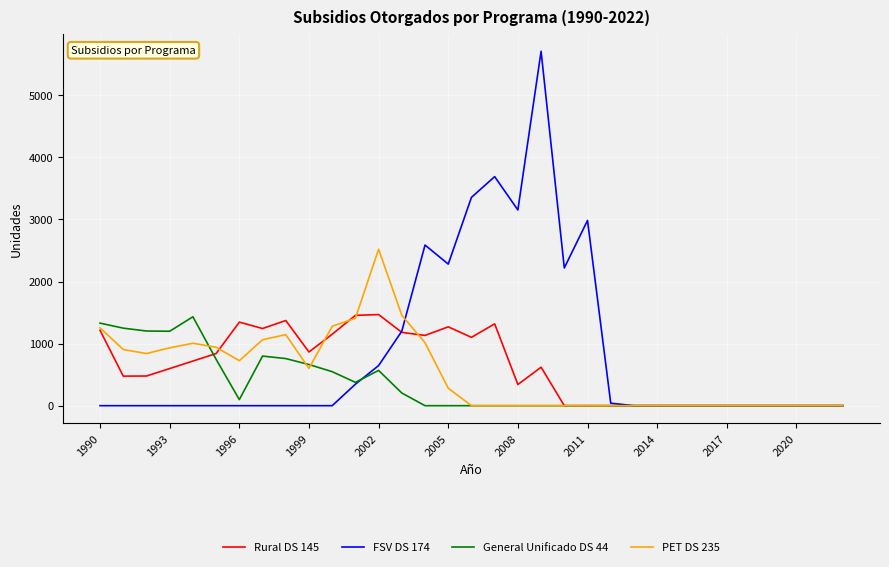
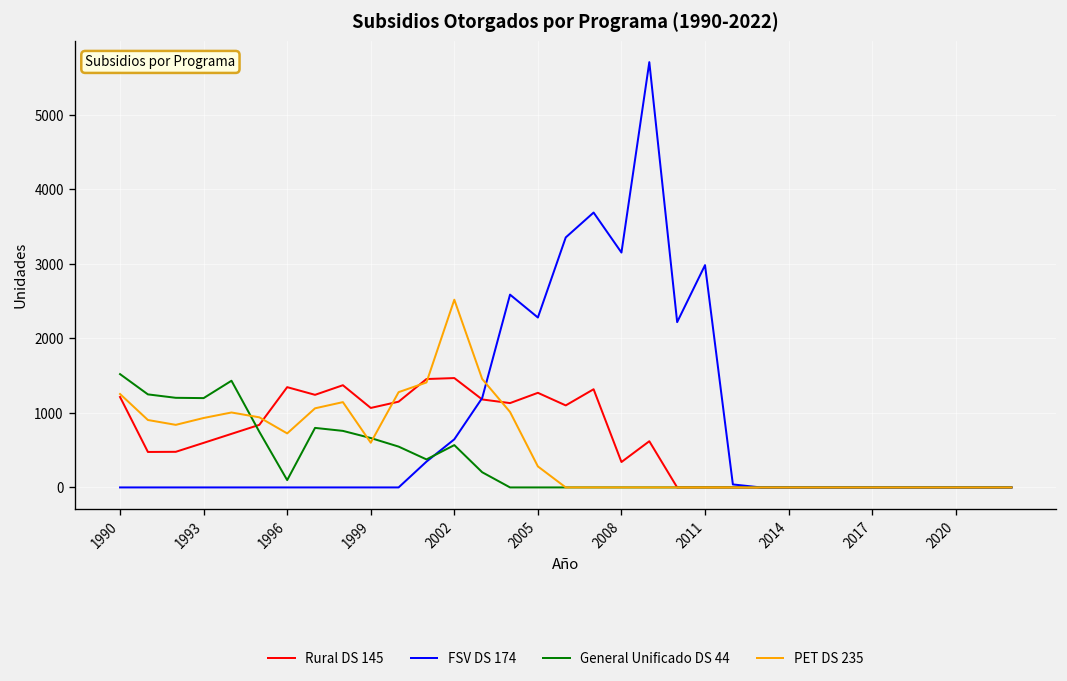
General Unificado DS 44, 1990: 1300 -> 1500
Rural DS 145, 1999: 900 -> 1100
